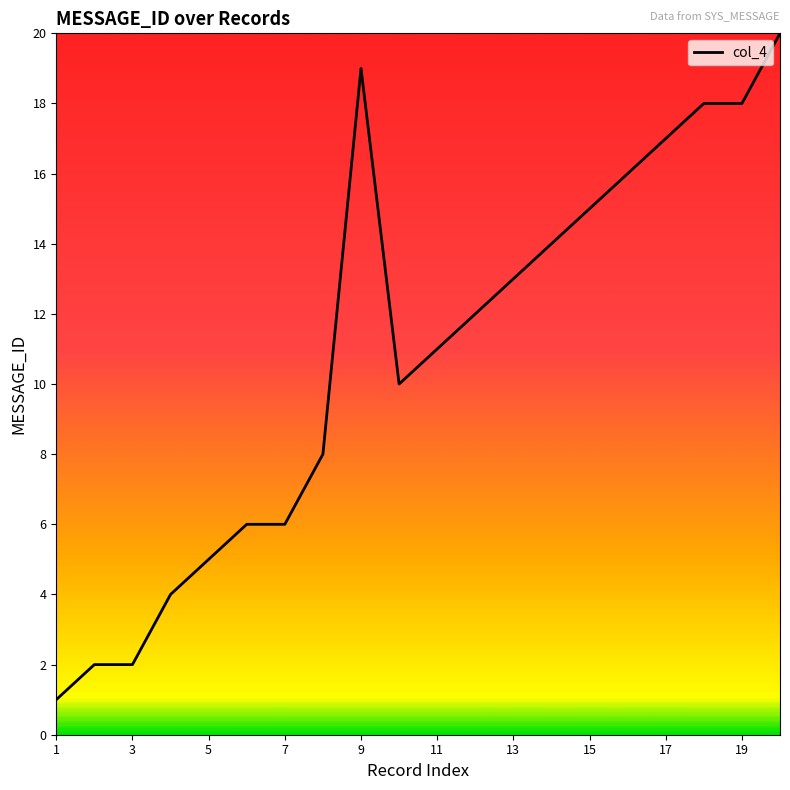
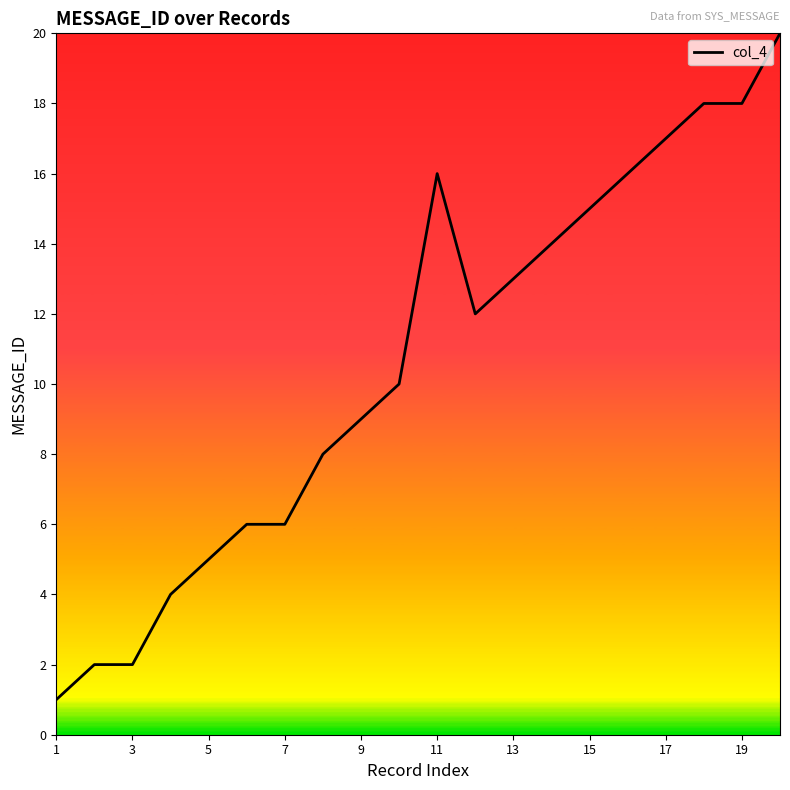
9: 19 -> 9
11: 11 -> 16
